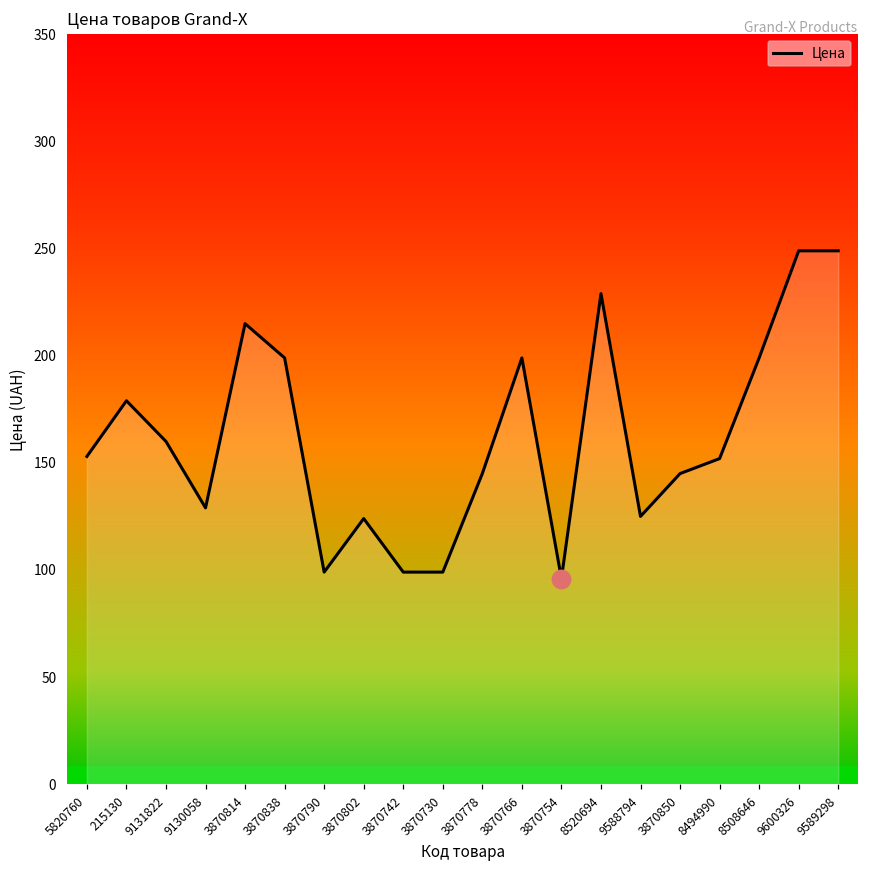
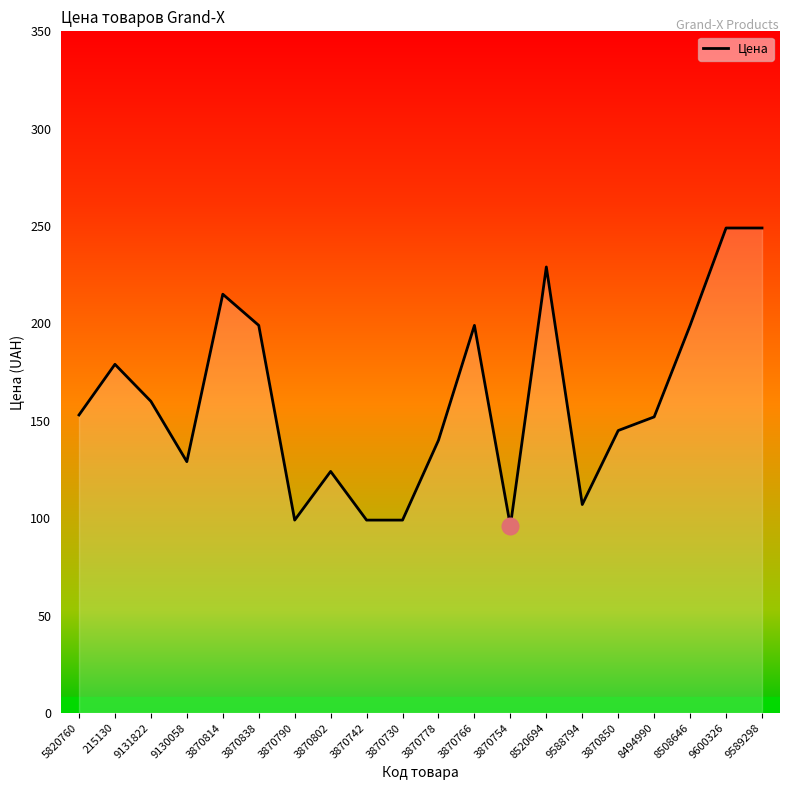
Цена, 3870778: 145 -> 140
Цена, 9588794: 125 -> 107
